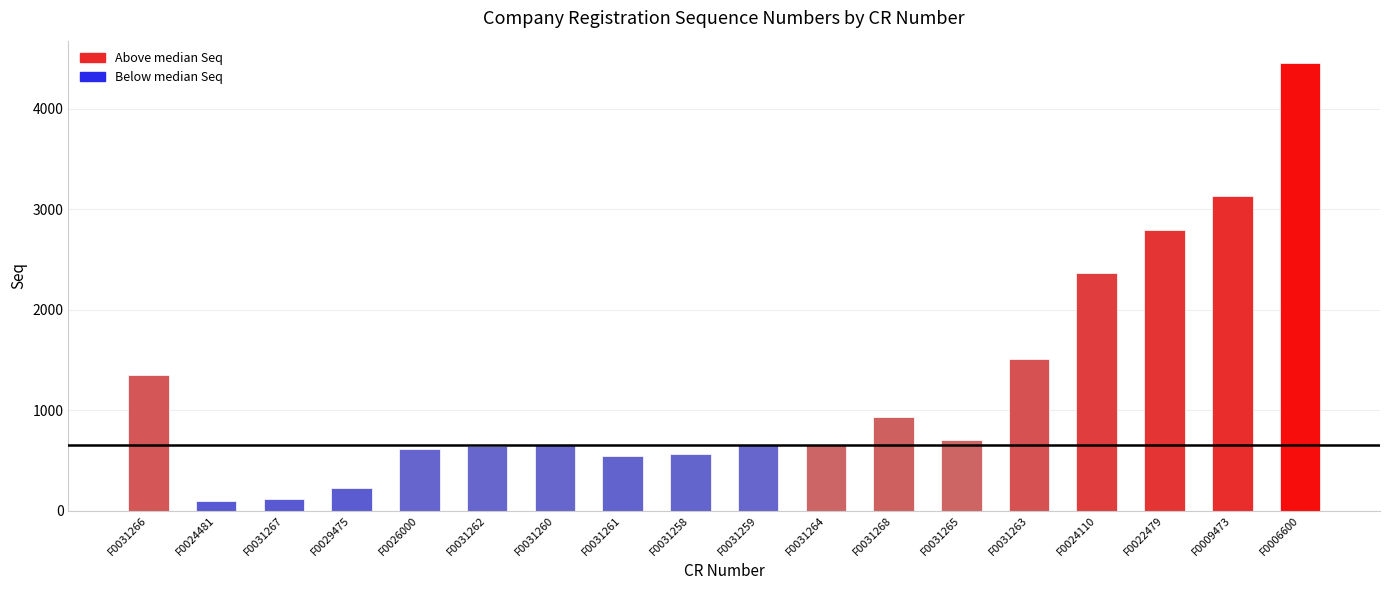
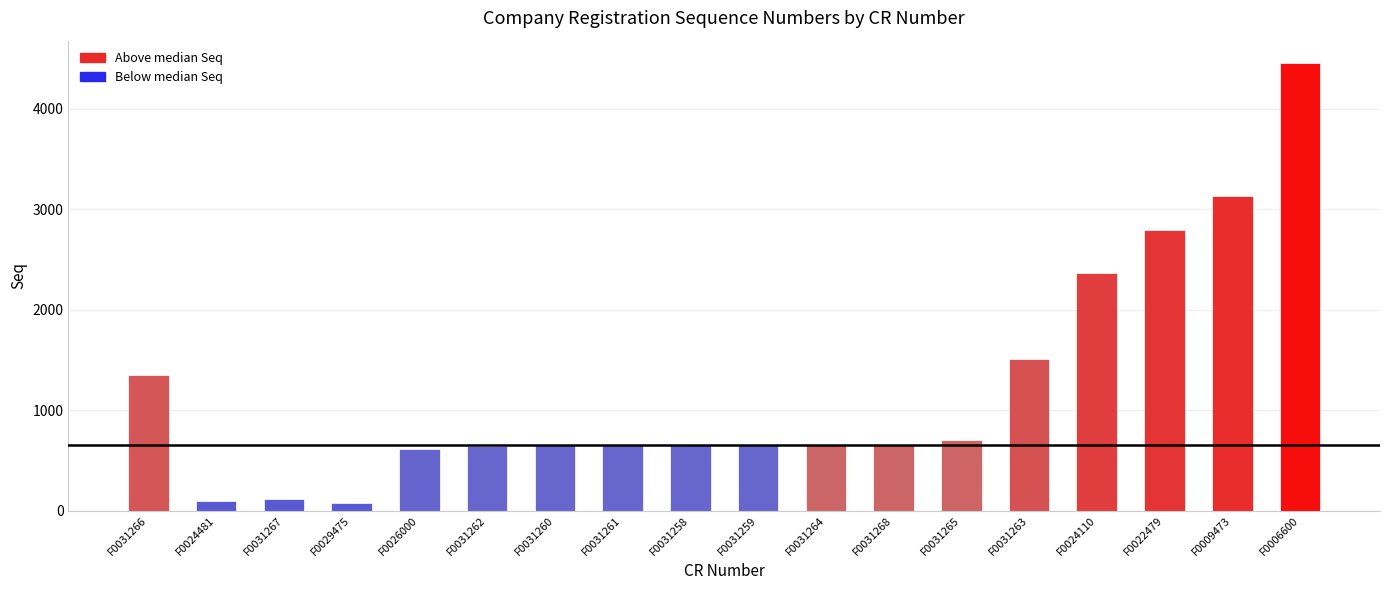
F0029475: 220 -> 80
F0031261: 540 -> 650
F0031258: 560 -> 650
F0031268: 930 -> 660
